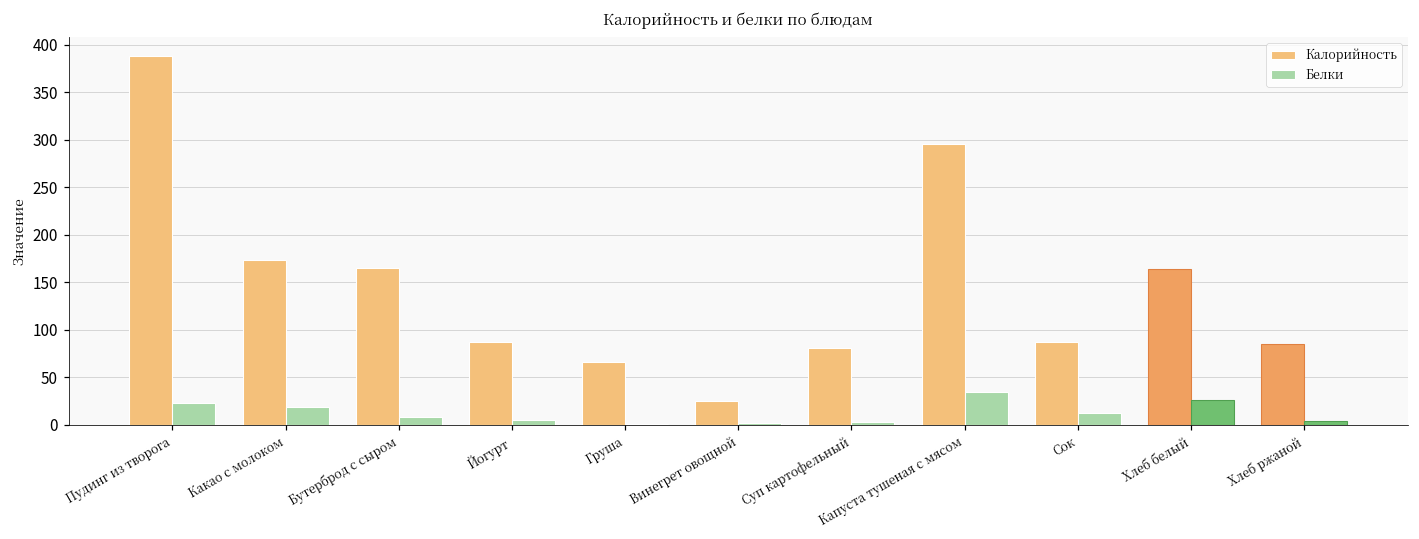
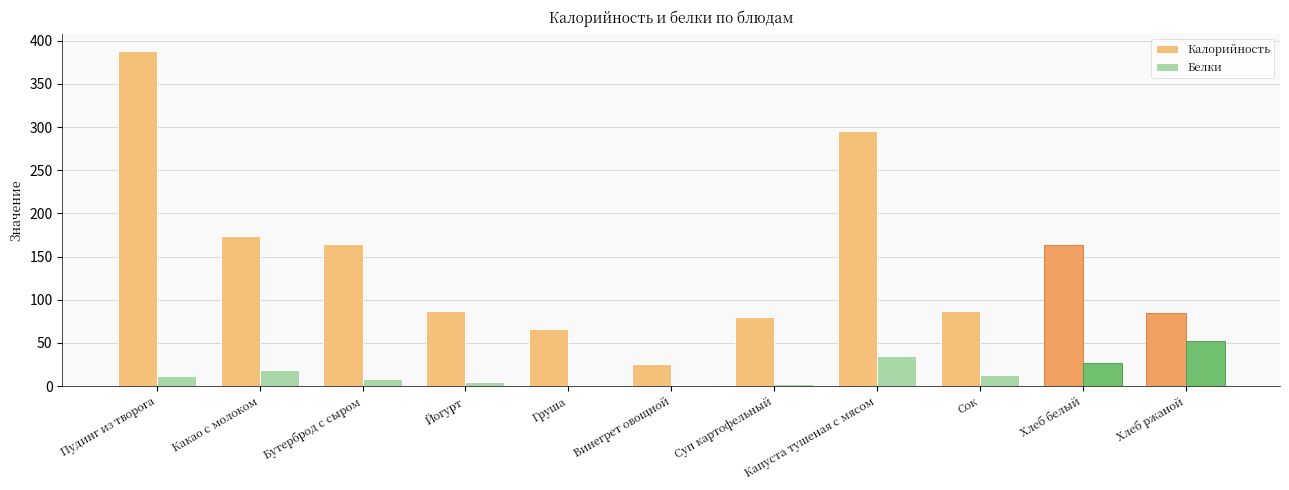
Белки, Пудинг из творога: 20 -> 10
Белки, Хлеб ржаной: 0 -> 50
